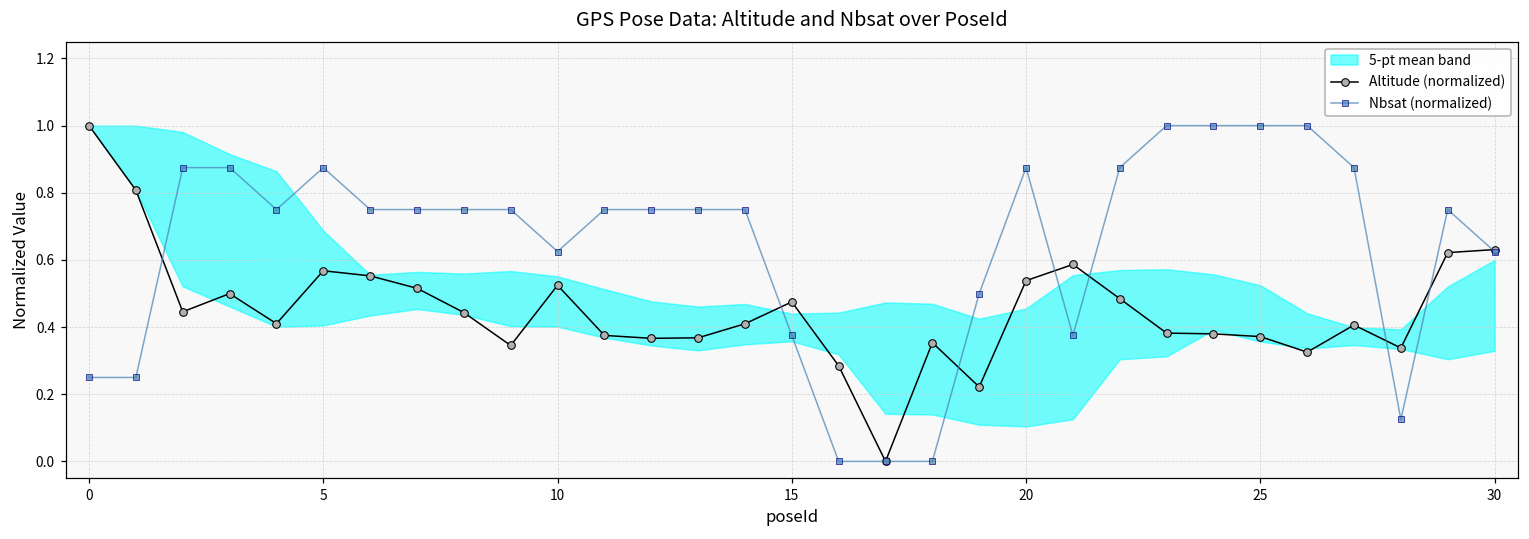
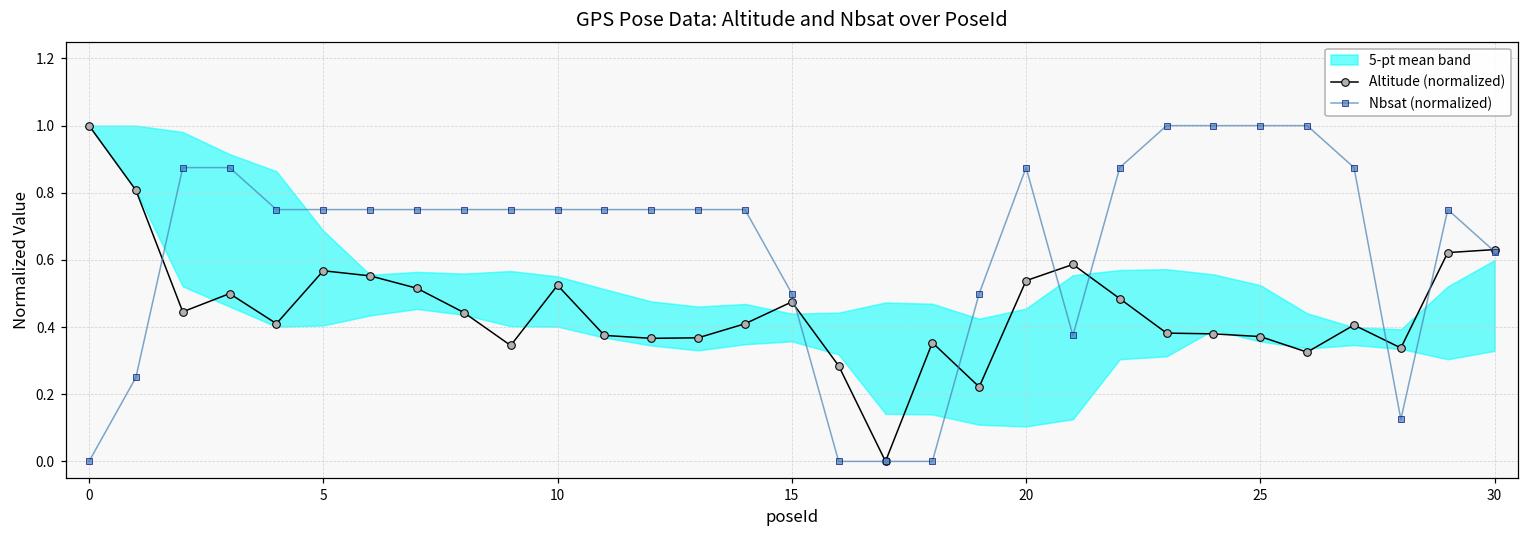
Nbsat (normalized), 0: 0.25 -> 0.00
Nbsat (normalized), 5: 0.88 -> 0.75
Nbsat (normalized), 10: 0.63 -> 0.75
Nbsat (normalized), 15: 0.38 -> 0.50
